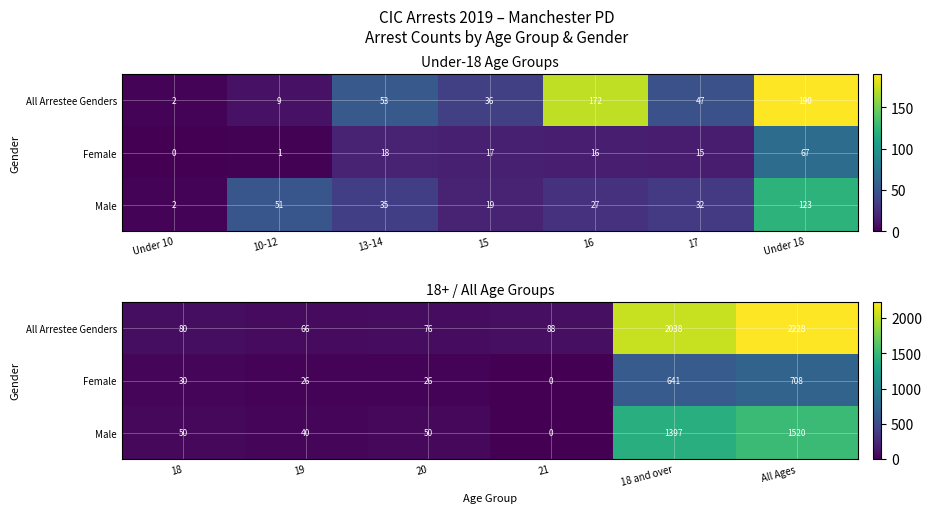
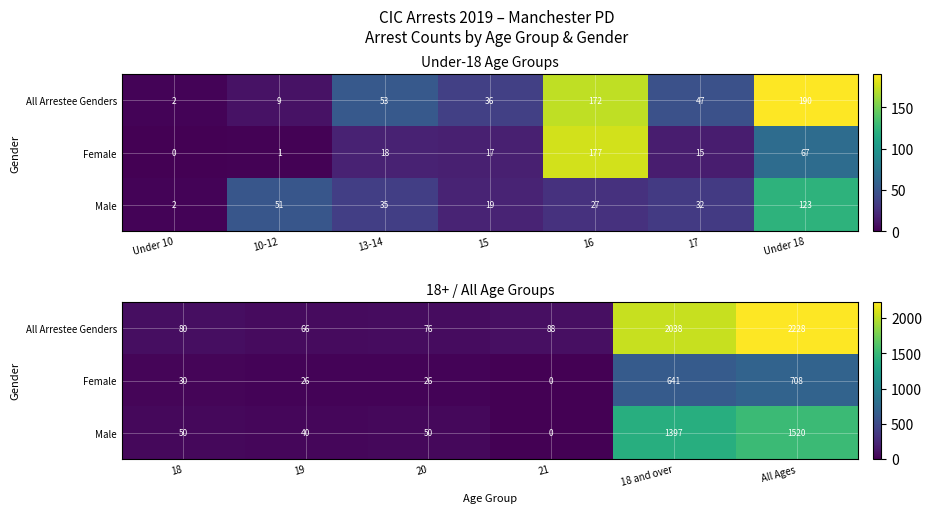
Under-18 Age Groups, Female, 16: 16 -> 177
